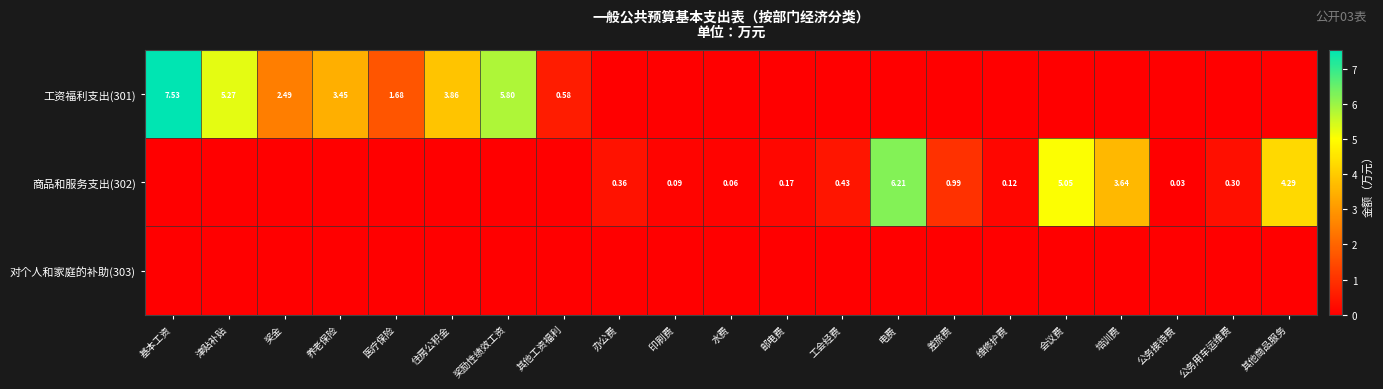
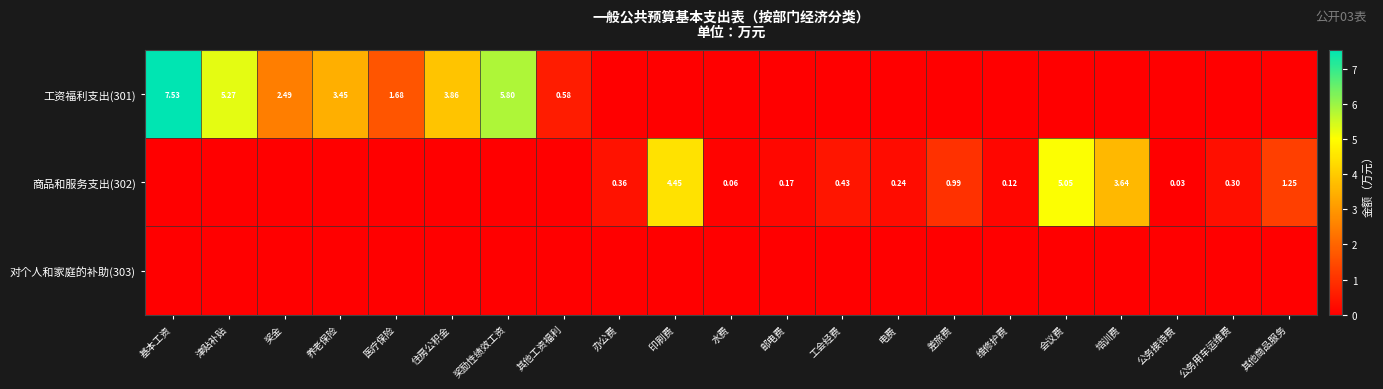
商品和服务支出(302), 印刷费: 0.09 -> 4.45
商品和服务支出(302), 电费: 6.21 -> 0.24
商品和服务支出(302), 其他商品服务: 4.29 -> 1.25
